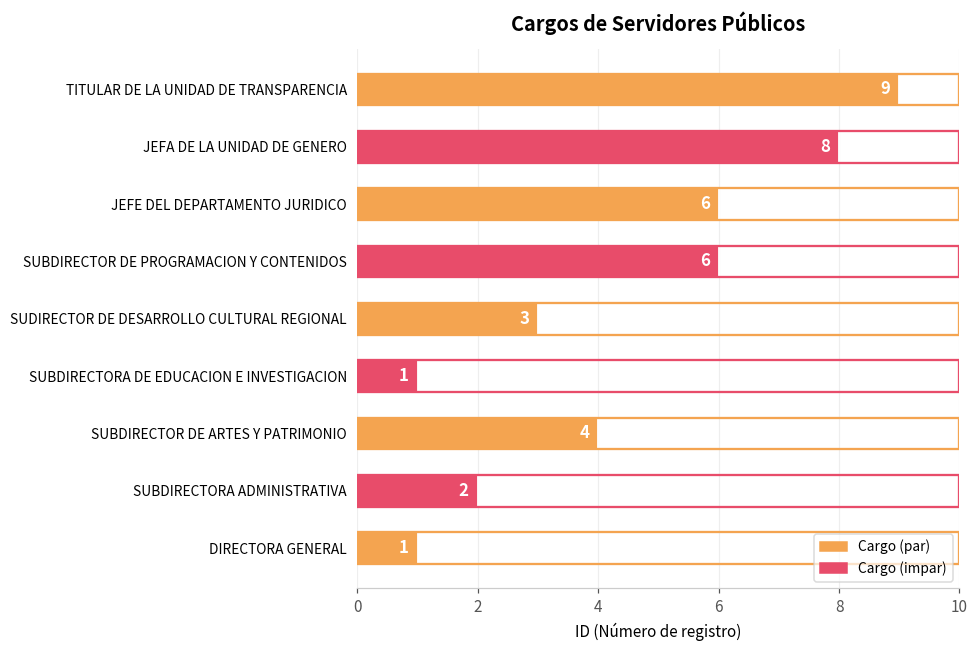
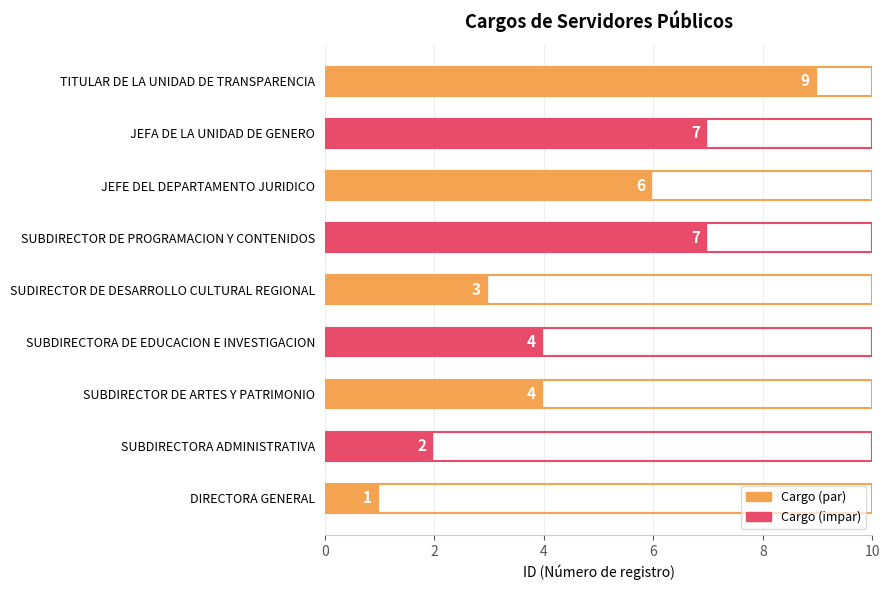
JEFA DE LA UNIDAD DE GENERO: 8 -> 7
SUBDIRECTOR DE PROGRAMACION Y CONTENIDOS: 6 -> 7
SUBDIRECTORA DE EDUCACION E INVESTIGACION: 1 -> 4
